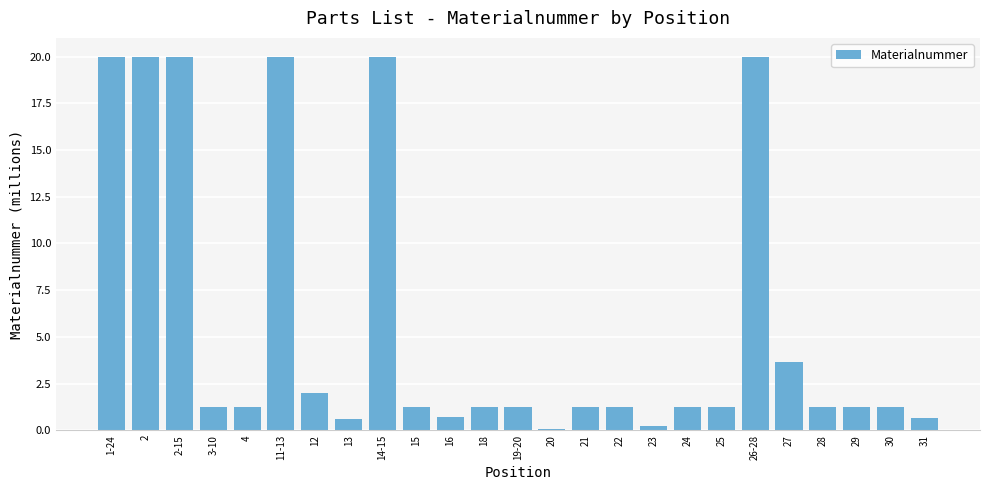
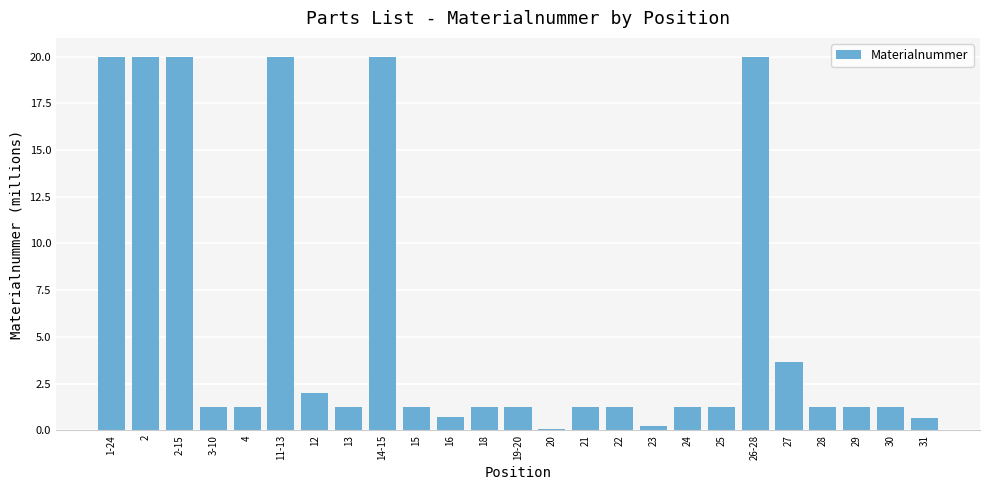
13: 0.6 -> 1.2
